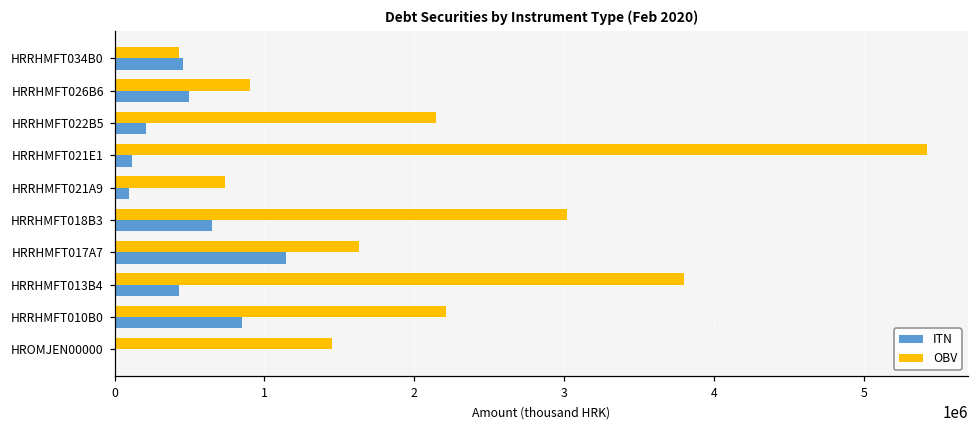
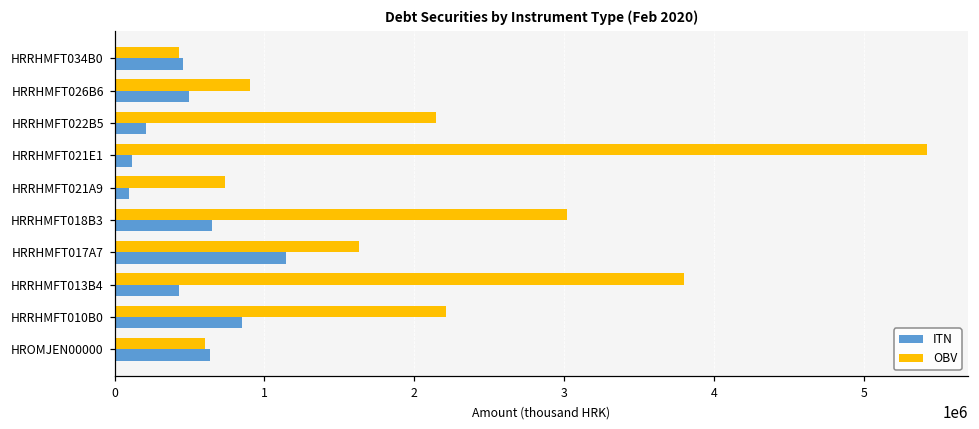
OBV, HROMJEN00000: 1450000 -> 600000
ITN, HROMJEN00000: 10000 -> 640000
